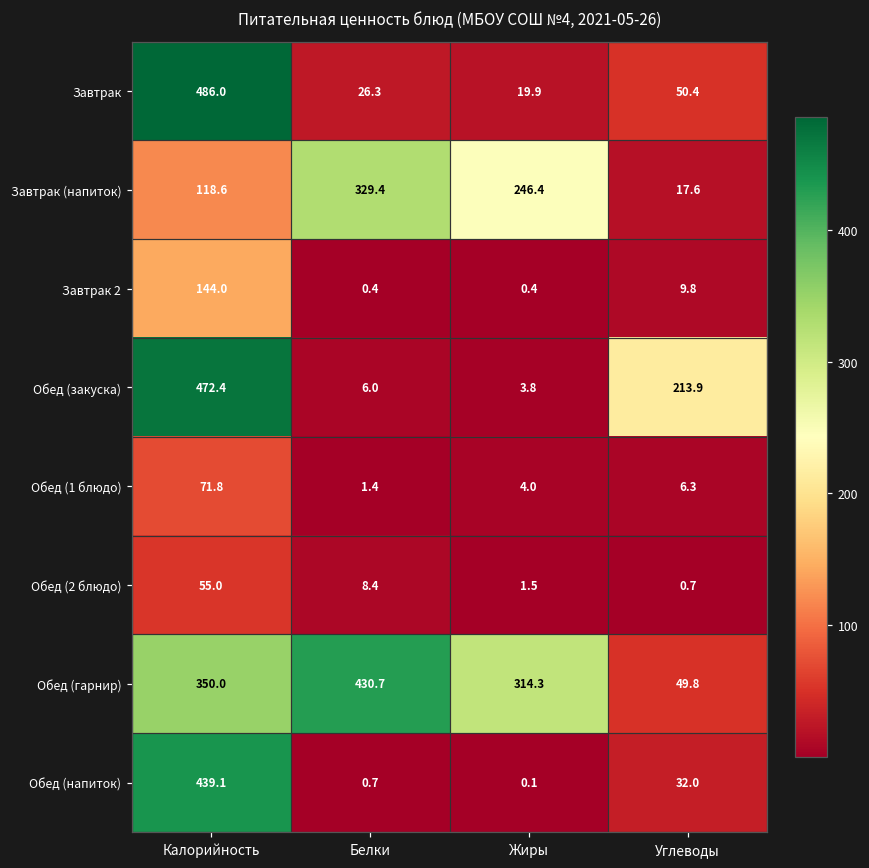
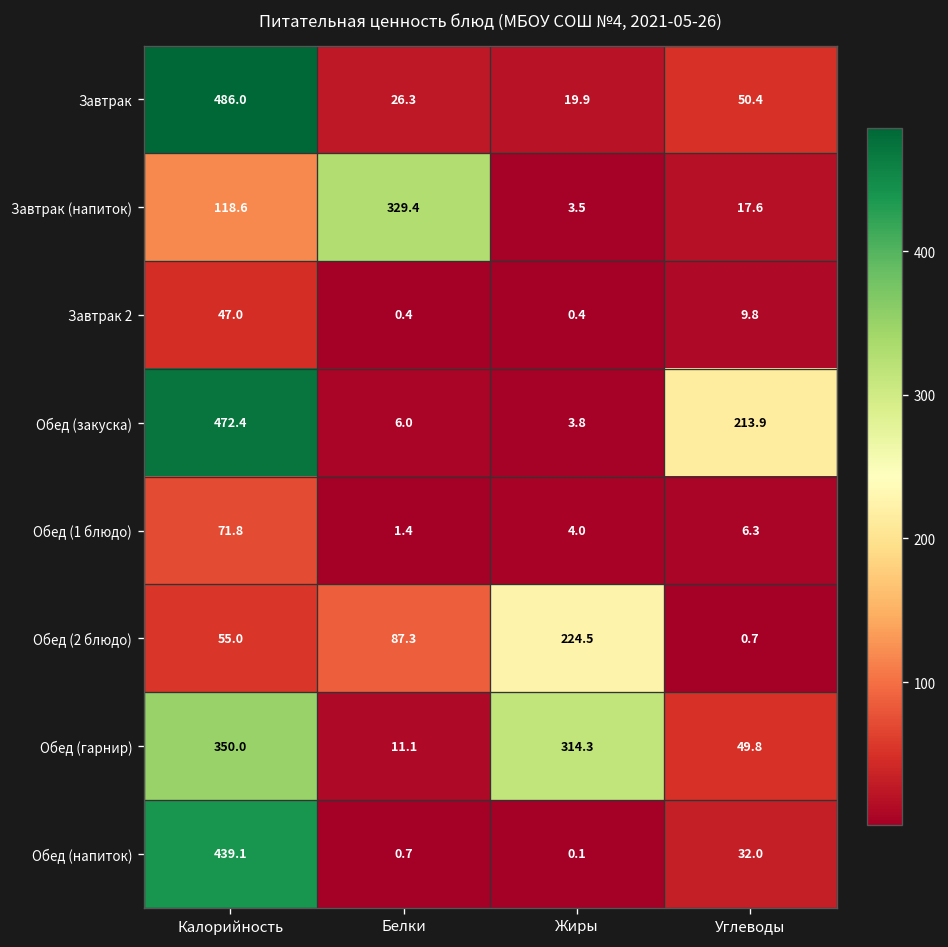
Завтрак (напиток), Жиры: 246.4 -> 3.5
Завтрак 2, Калорийность: 144.0 -> 47.0
Обед (2 блюдо), Белки: 8.4 -> 87.3
Обед (2 блюдо), Жиры: 1.5 -> 224.5
Обед (гарнир), Белки: 430.7 -> 11.1
